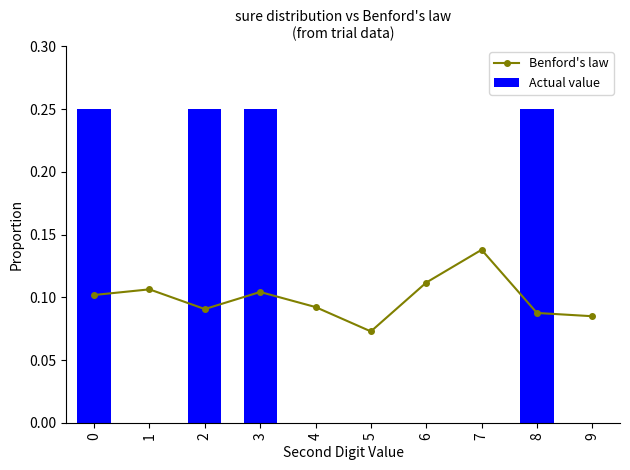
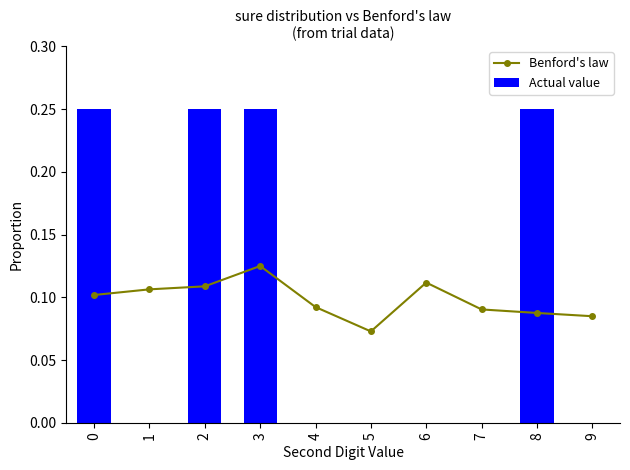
Benford's law, 2: 0.091 -> 0.109
Benford's law, 3: 0.104 -> 0.125
Benford's law, 7: 0.138 -> 0.090
